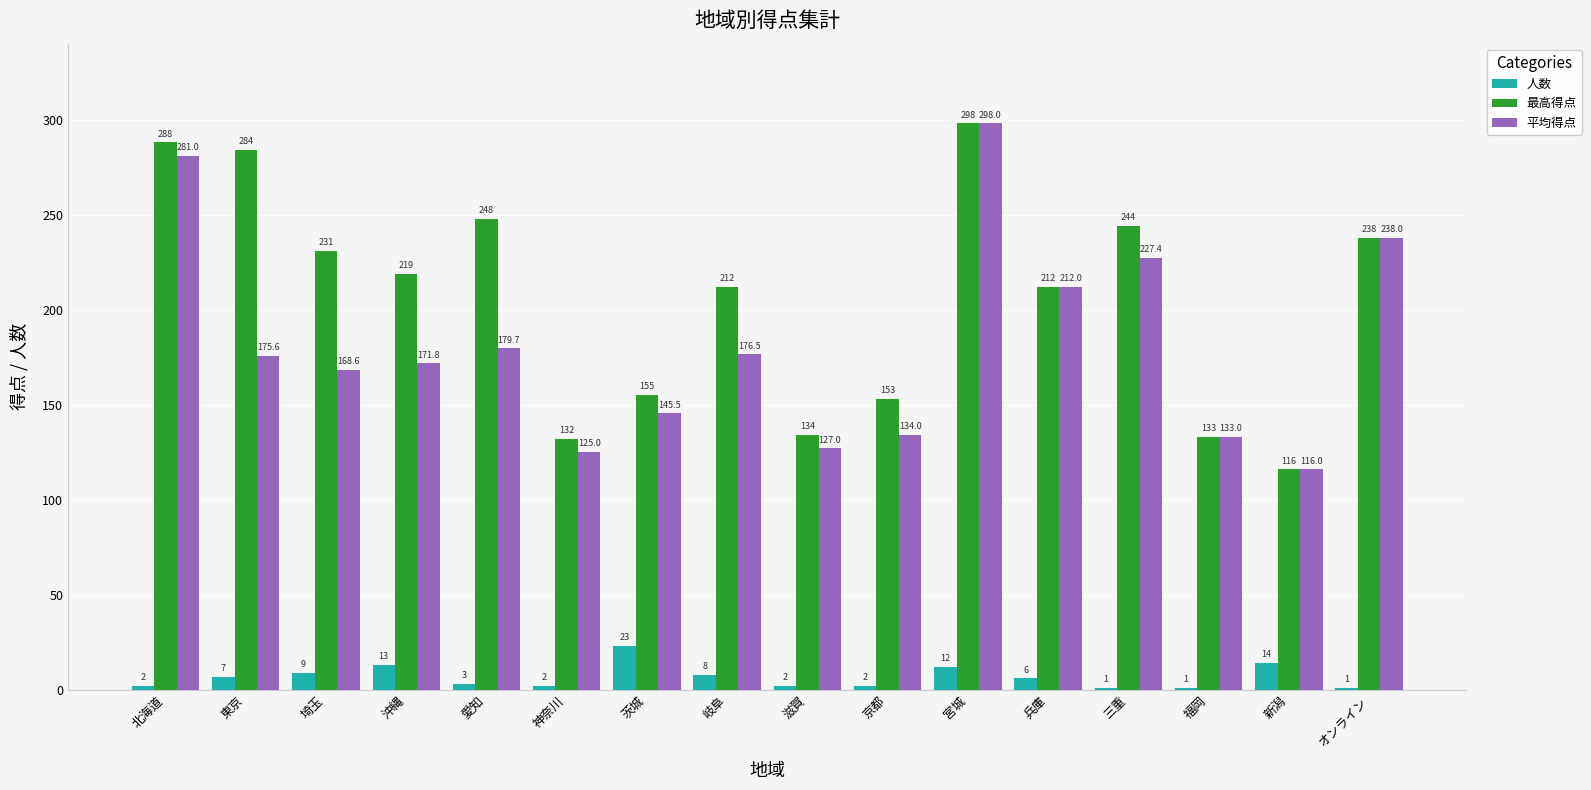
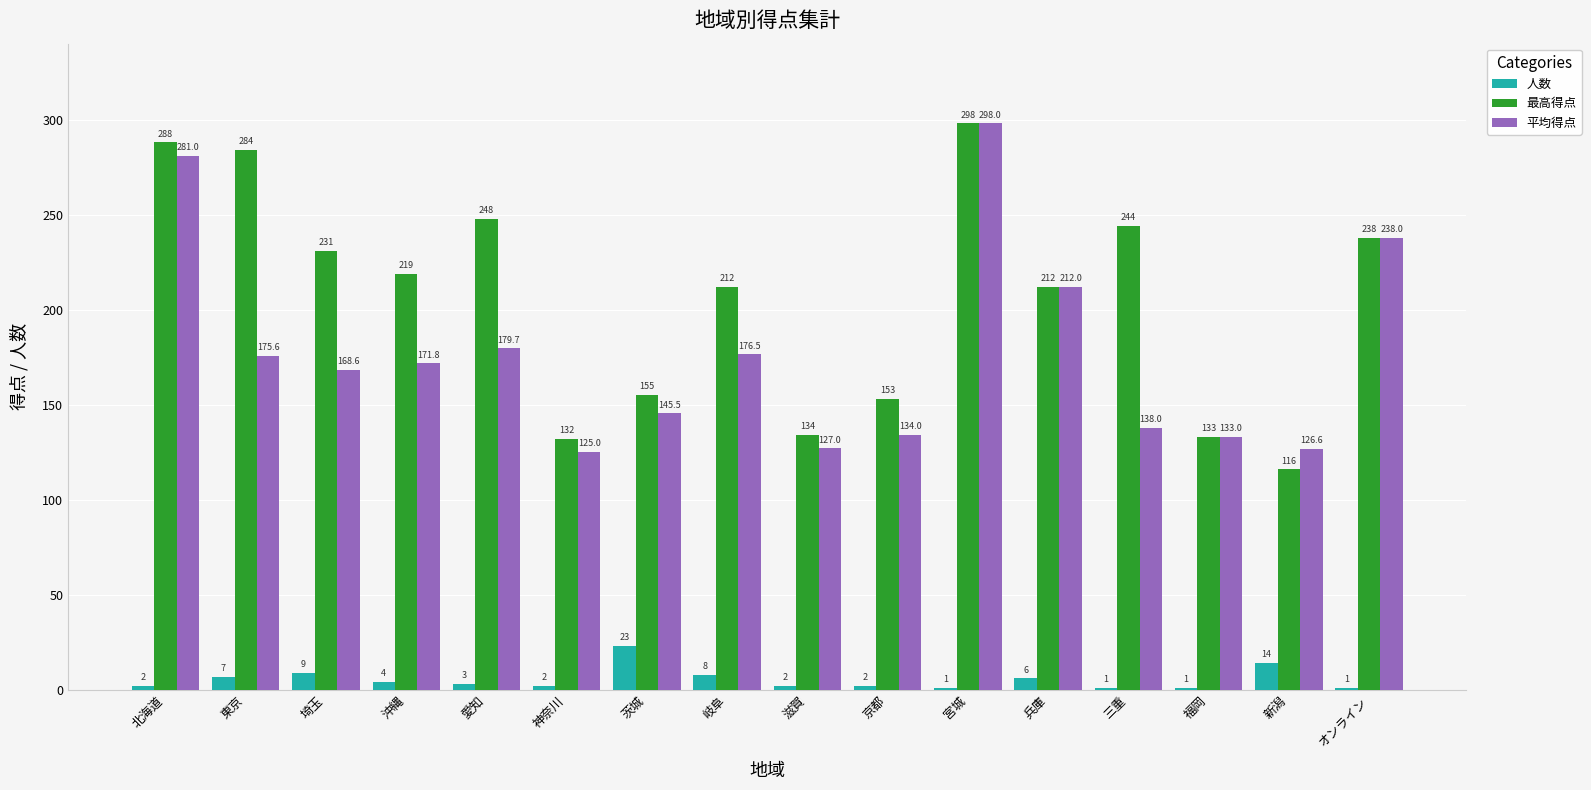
人数, 沖縄: 13 -> 4
人数, 宮城: 12 -> 1
平均得点, 三重: 227.4 -> 138.0
平均得点, 新潟: 116.0 -> 126.6
